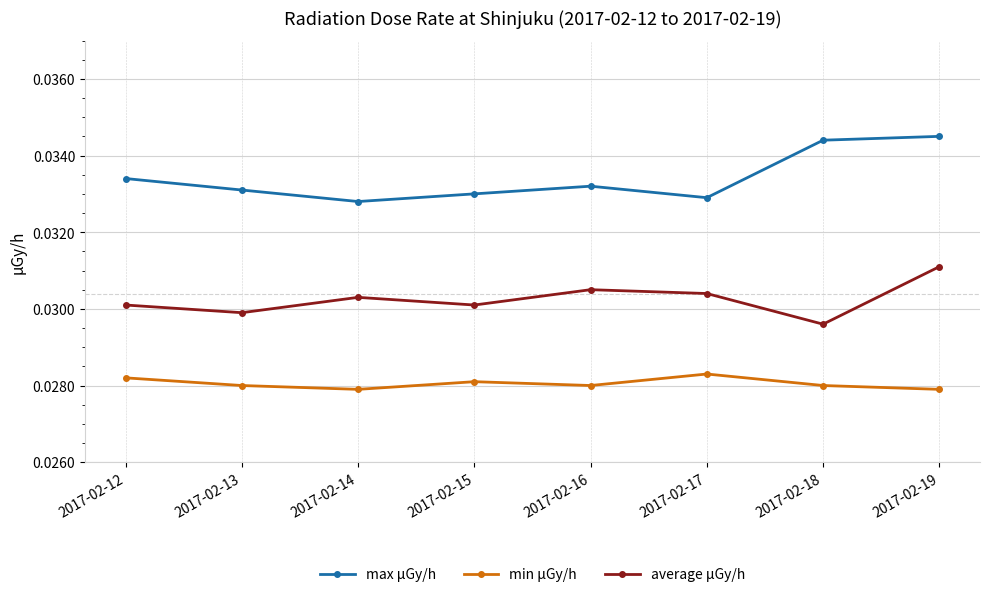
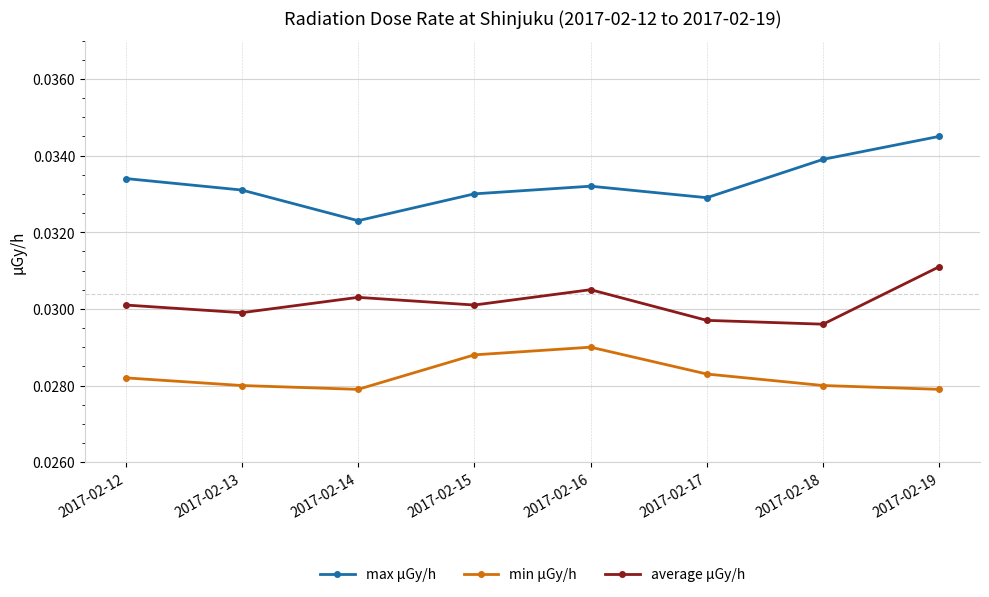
max μGy/h, 2017-02-14: 0.0328 -> 0.0323
min μGy/h, 2017-02-15: 0.0281 -> 0.0288
min μGy/h, 2017-02-16: 0.028 -> 0.029
average μGy/h, 2017-02-17: 0.0304 -> 0.0297
max μGy/h, 2017-02-18: 0.0344 -> 0.0339
